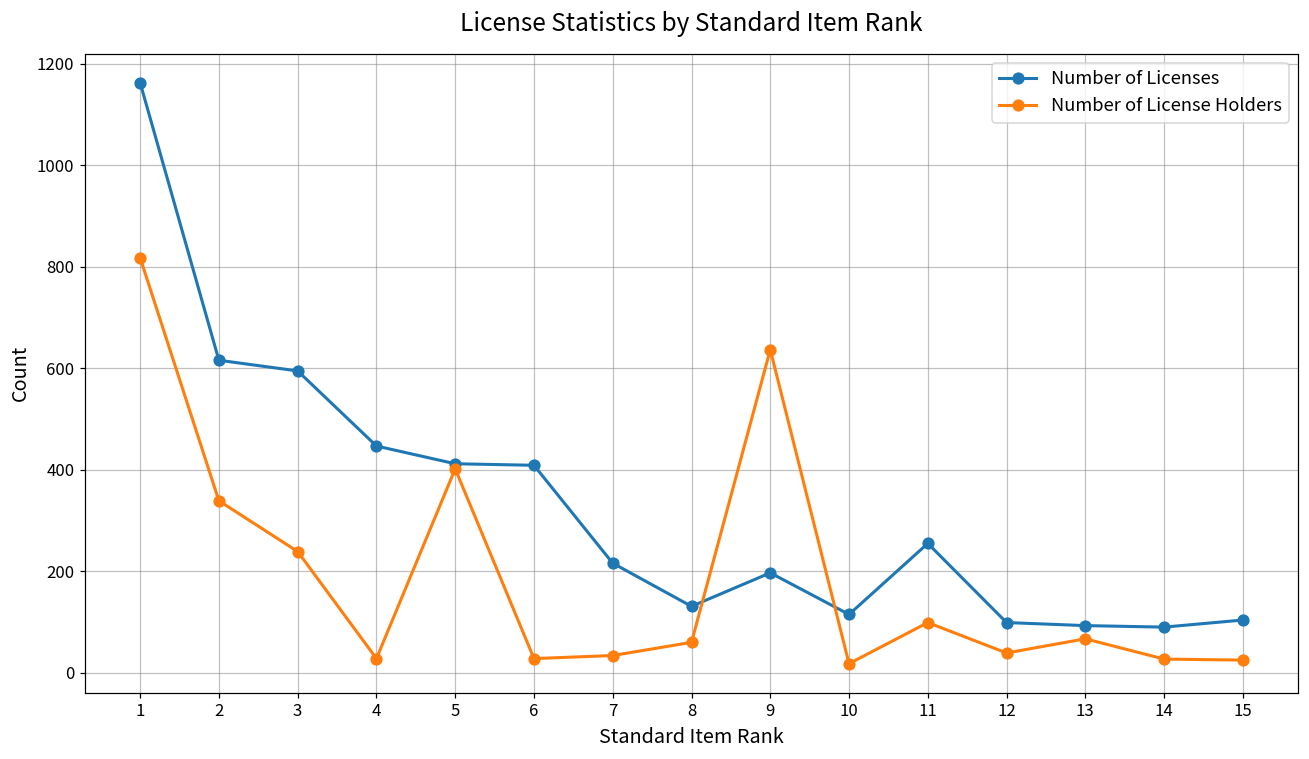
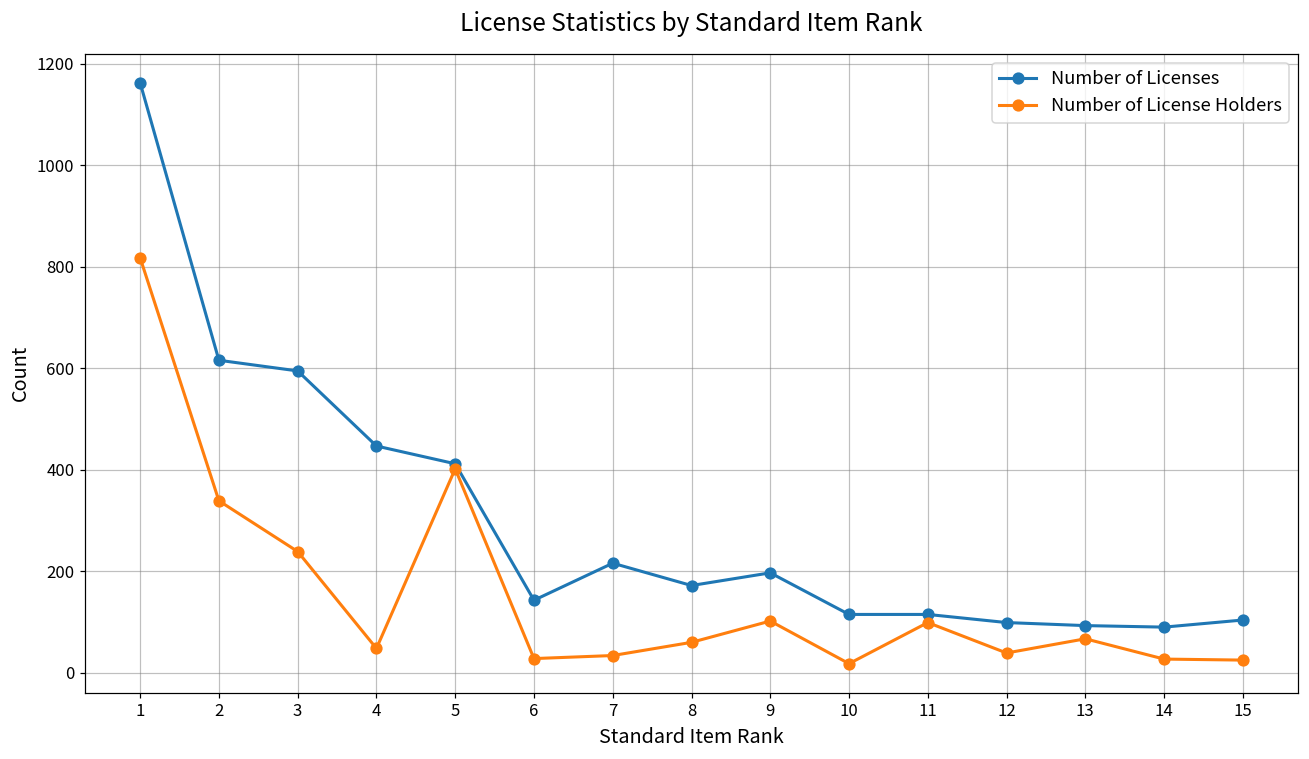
Number of License Holders, 4: 30 -> 50
Number of Licenses, 6: 410 -> 140
Number of Licenses, 8: 130 -> 170
Number of License Holders, 9: 640 -> 100
Number of Licenses, 11: 260 -> 120
